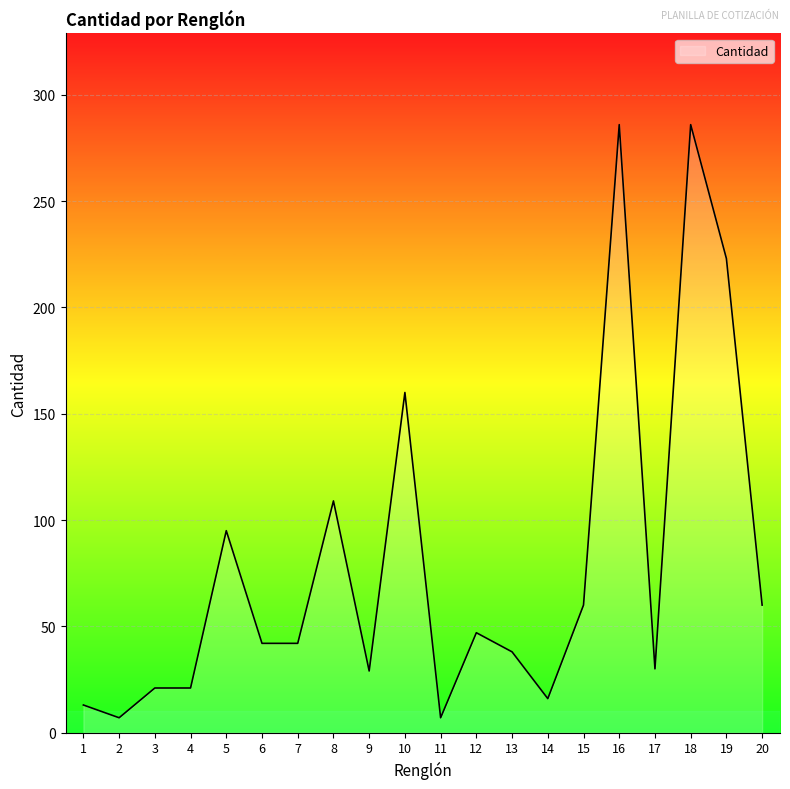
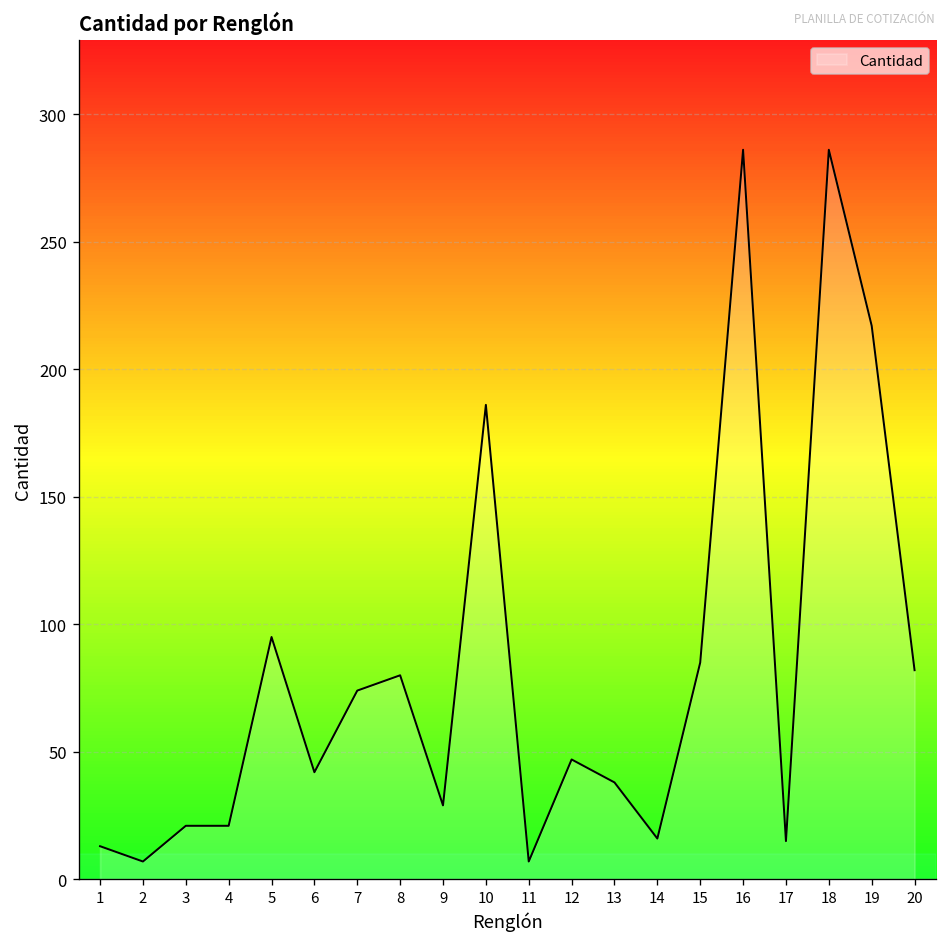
7: 42 -> 74
8: 109 -> 80
10: 160 -> 186
15: 60 -> 85
17: 30 -> 15
19: 223 -> 217
20: 60 -> 82
